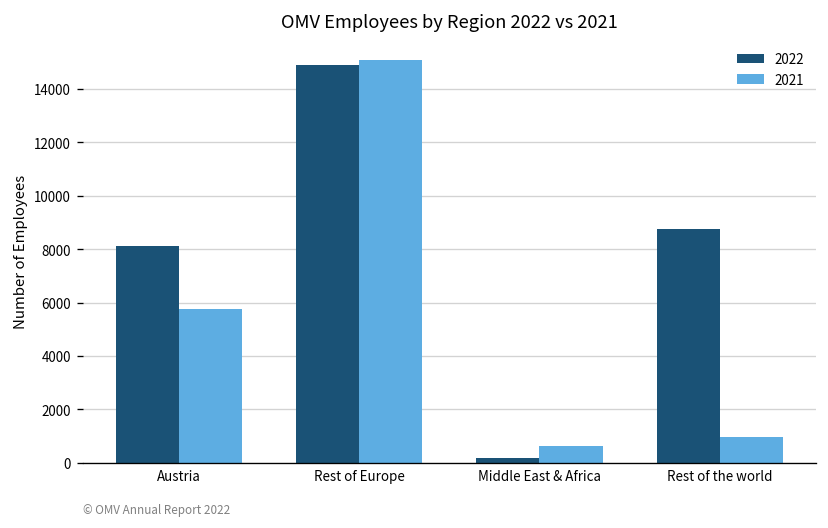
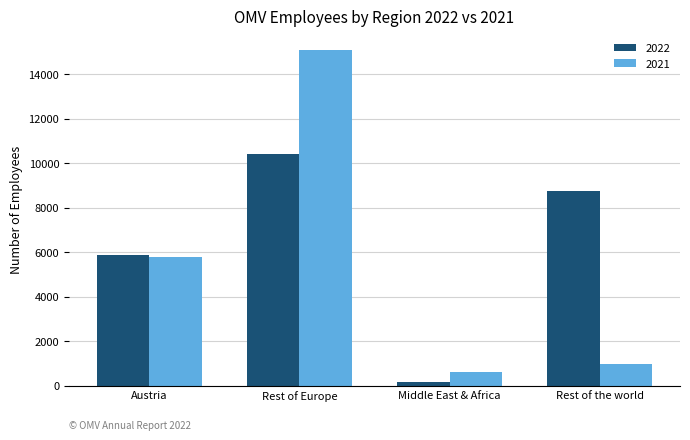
2022, Austria: 8100 -> 5900
2022, Rest of Europe: 14900 -> 10400
